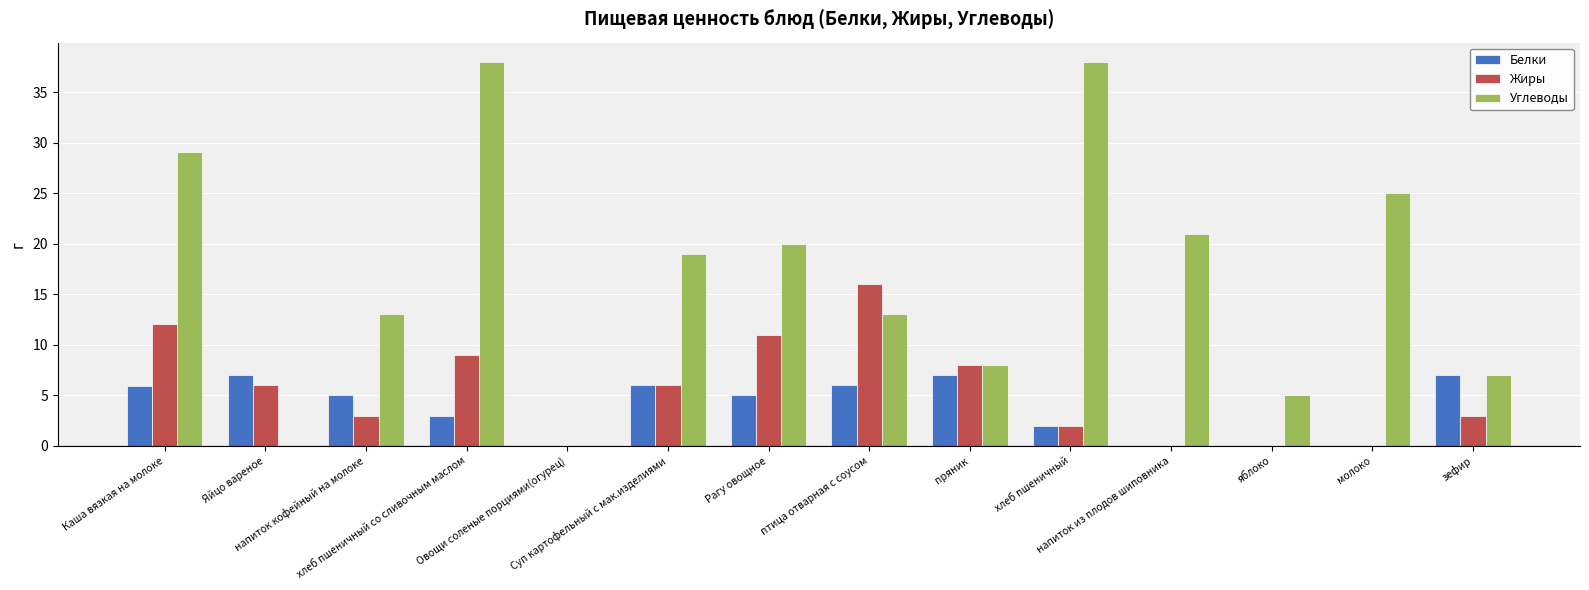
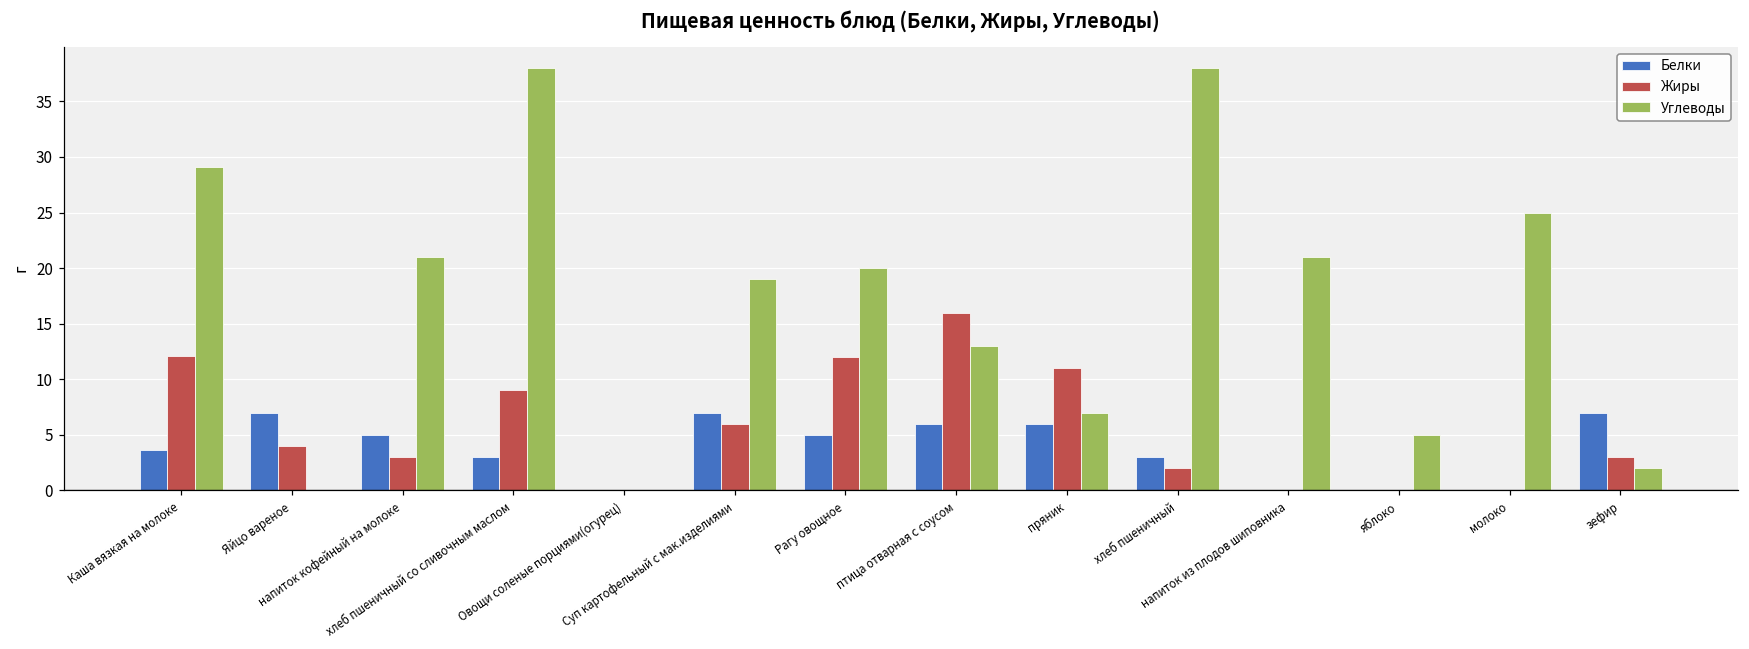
Белки, Каша вязкая на молоке: 6.0 -> 3.6
Жиры, Яйцо вареное: 6 -> 4
Углеводы, напиток кофейный на молоке: 13 -> 21
Белки, Суп картофельный с мак.изделиями: 6 -> 7
Жиры, Рагу овощное: 11 -> 12
Белки, пряник: 7 -> 6
Жиры, пряник: 8 -> 11
Углеводы, пряник: 8 -> 7
Белки, хлеб пшеничный: 2 -> 3
Углеводы, зефир: 7 -> 2
